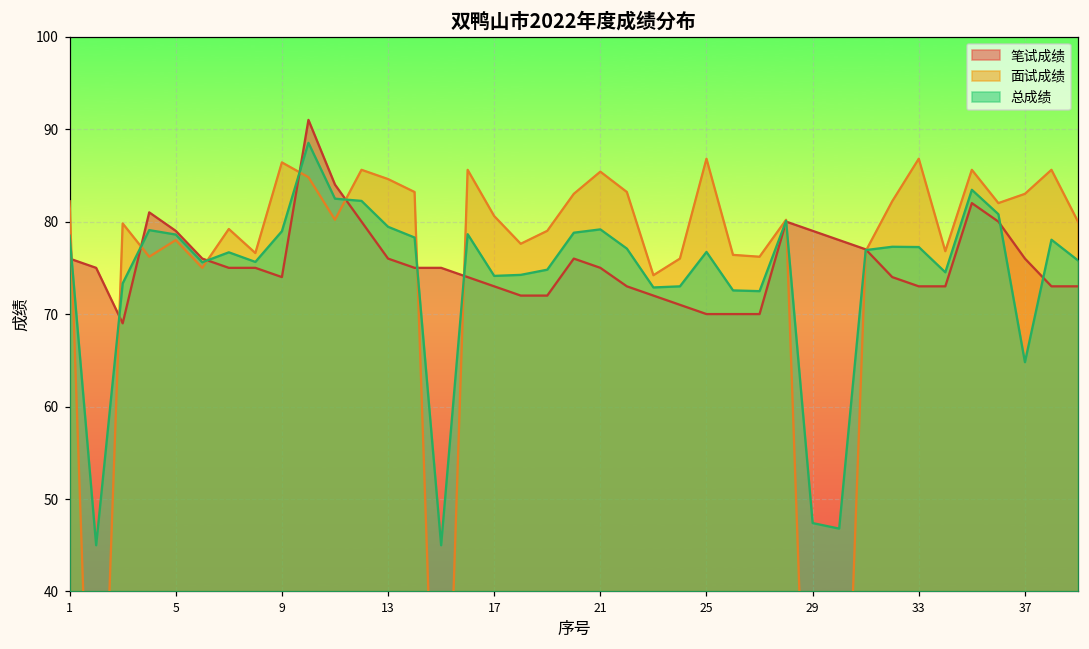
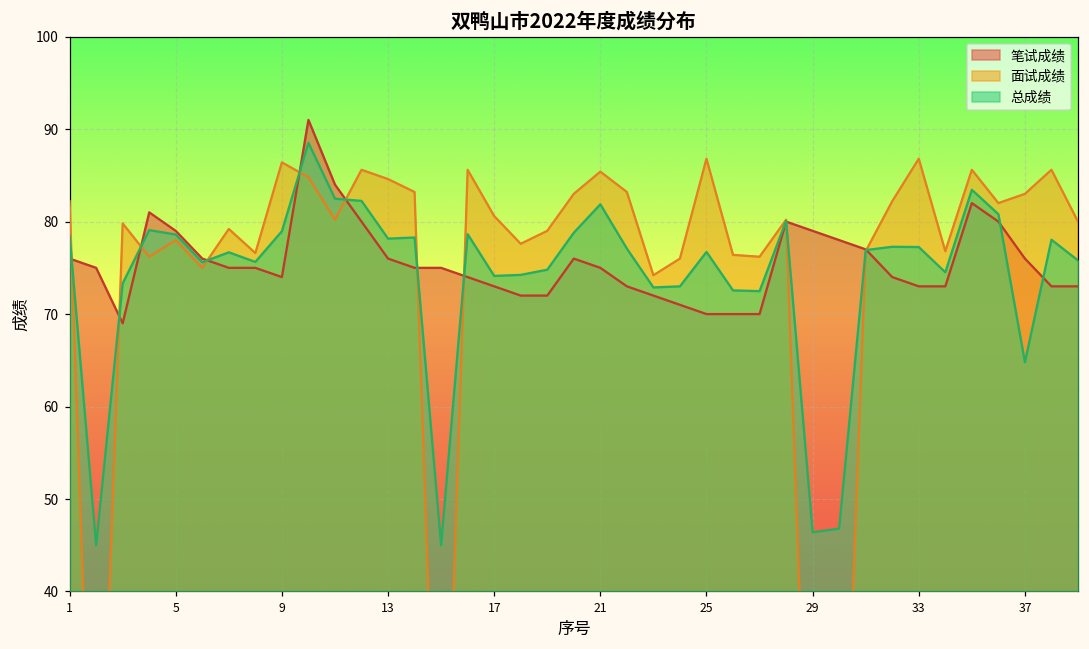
总成绩, 13: 79 -> 78
总成绩, 21: 79 -> 82
总成绩, 29: 47 -> 46
